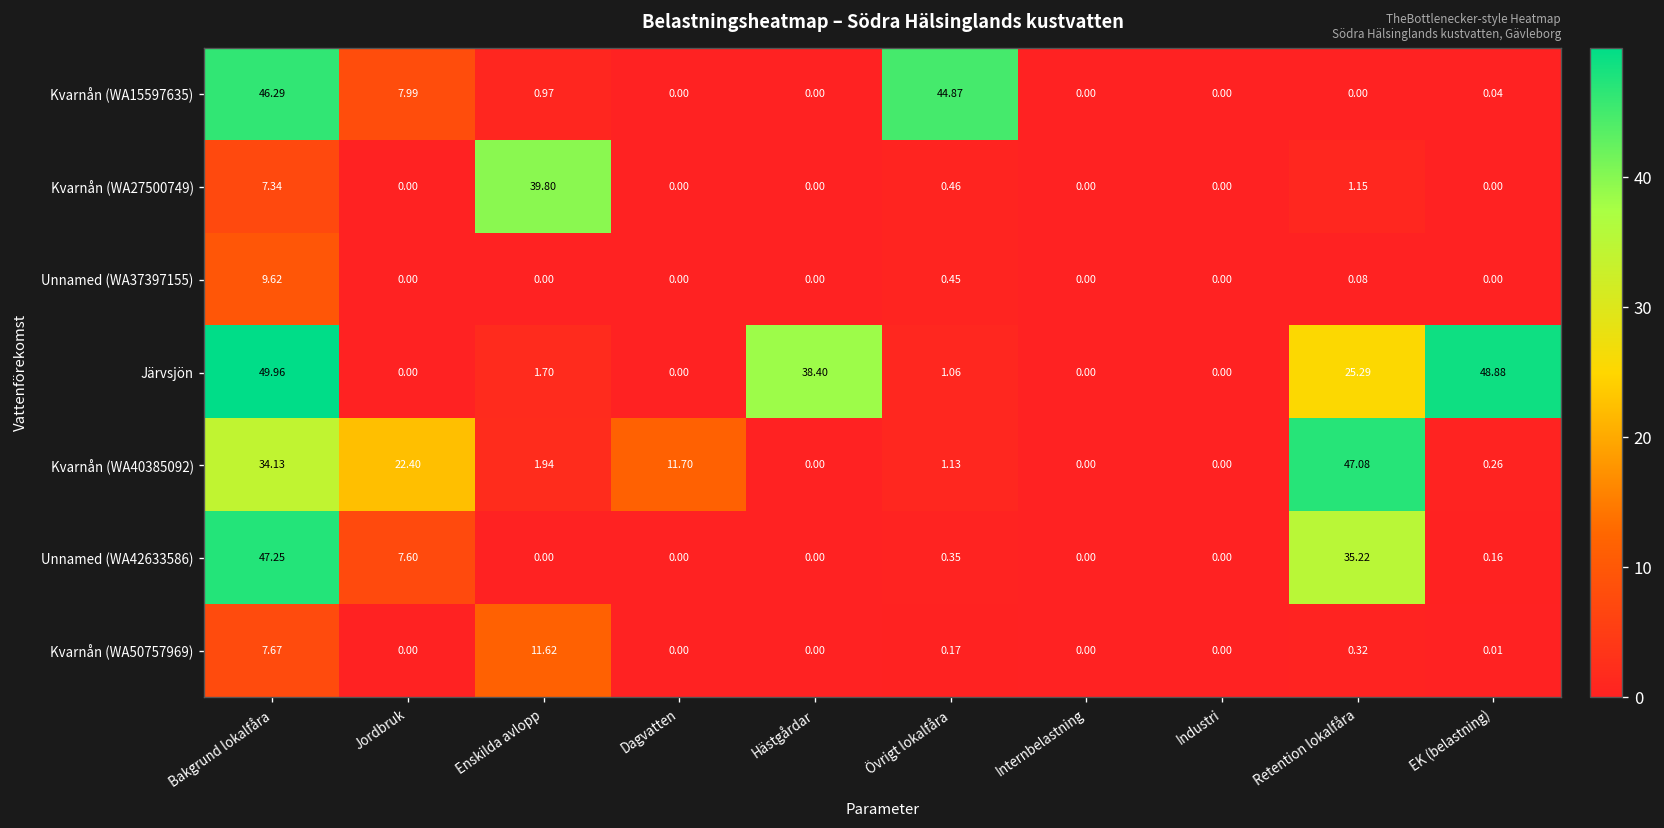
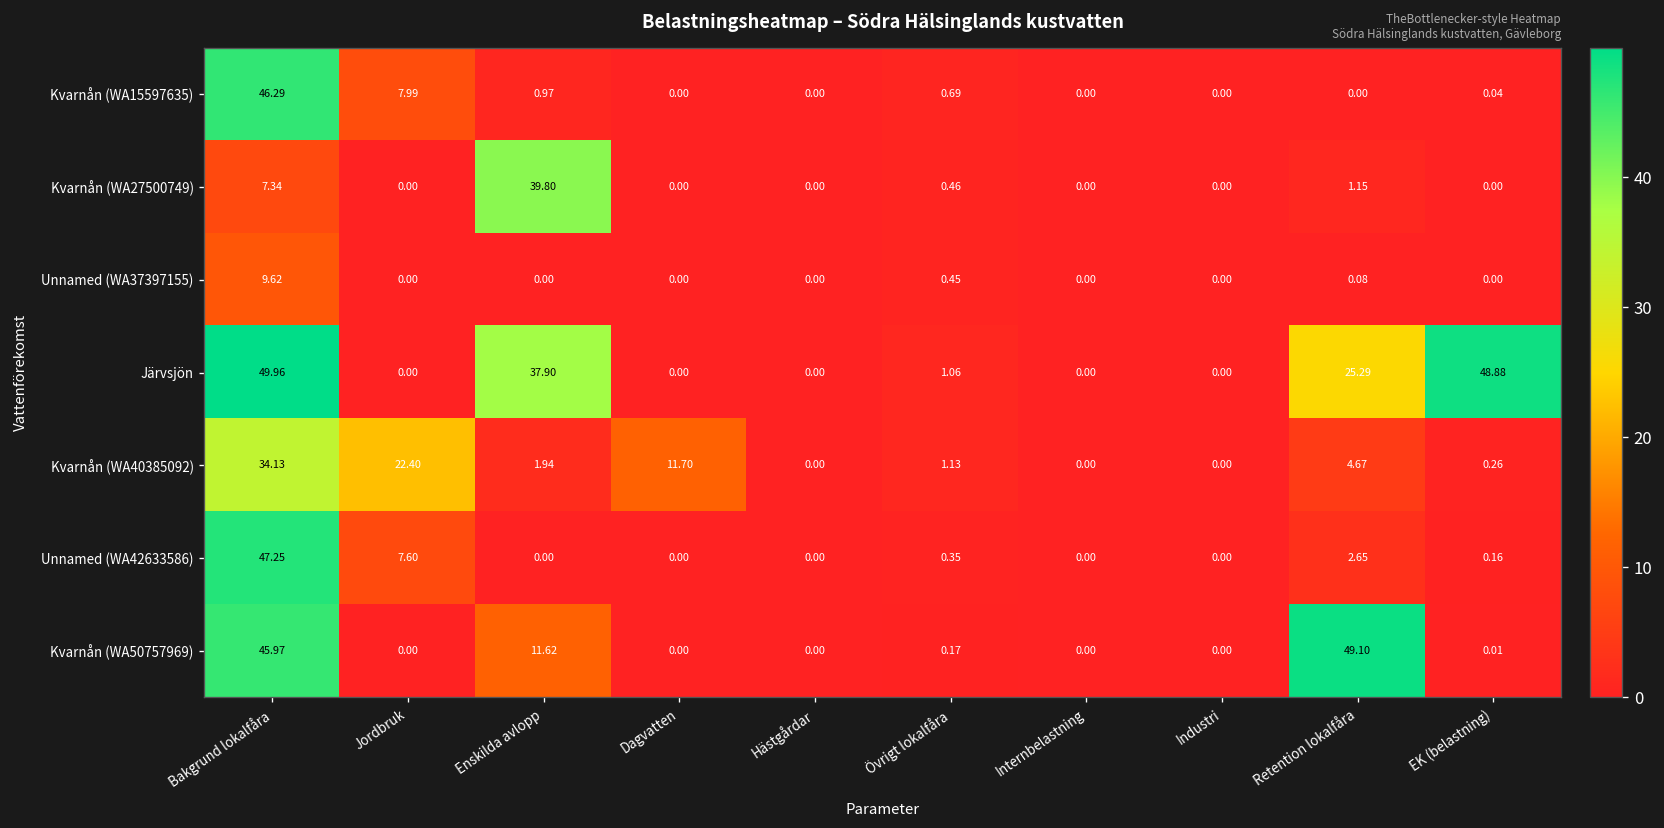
Kvarnån (WA15597635), Övrigt lokalfåra: 44.87 -> 0.69
Järvsjön, Enskilda avlopp: 1.70 -> 37.90
Järvsjön, Hästgårdar: 38.40 -> 0.00
Kvarnån (WA40385092), Retention lokalfåra: 47.08 -> 4.67
Unnamed (WA42633586), Retention lokalfåra: 35.22 -> 2.65
Kvarnån (WA50757969), Bakgrund lokalfåra: 7.67 -> 45.97
Kvarnån (WA50757969), Retention lokalfåra: 0.32 -> 49.10
